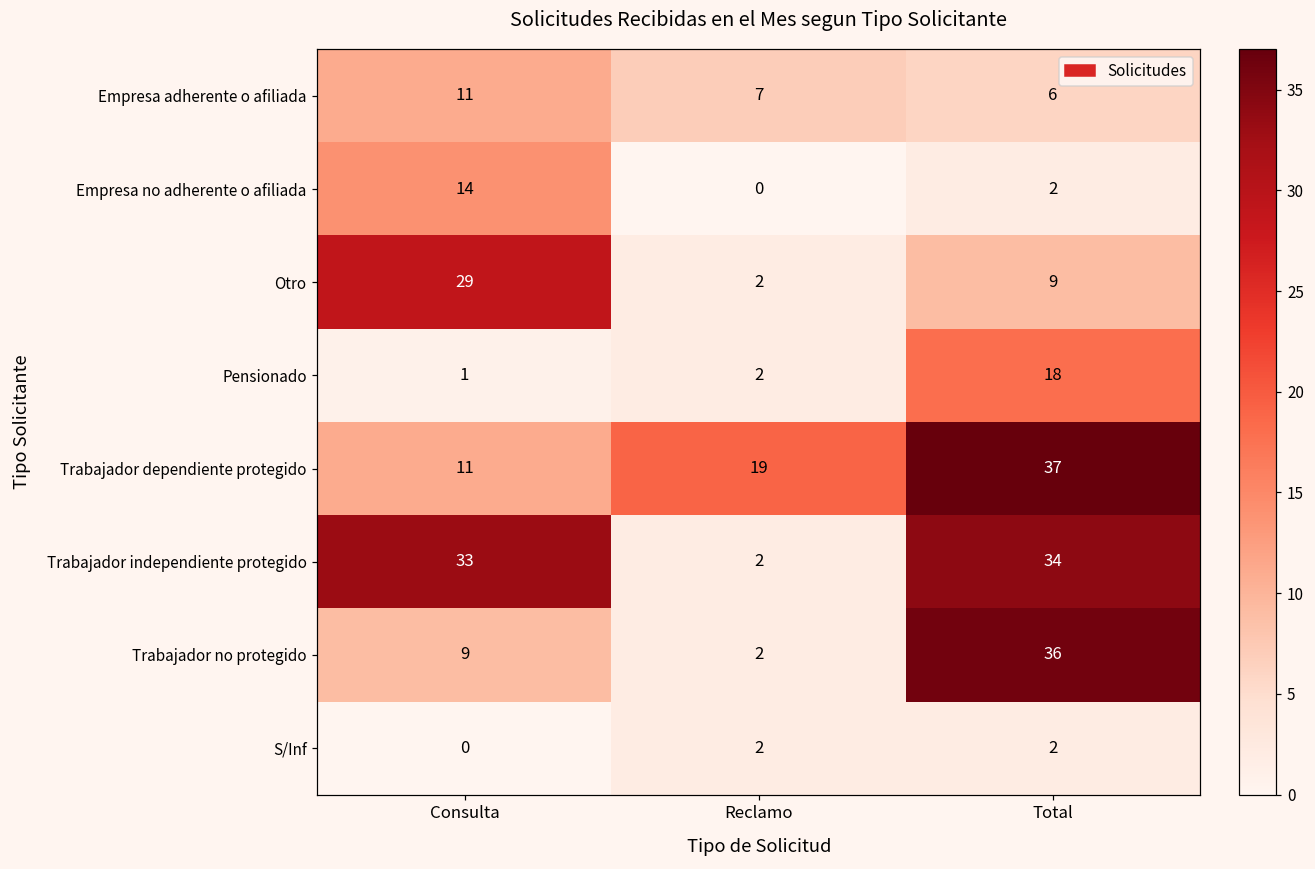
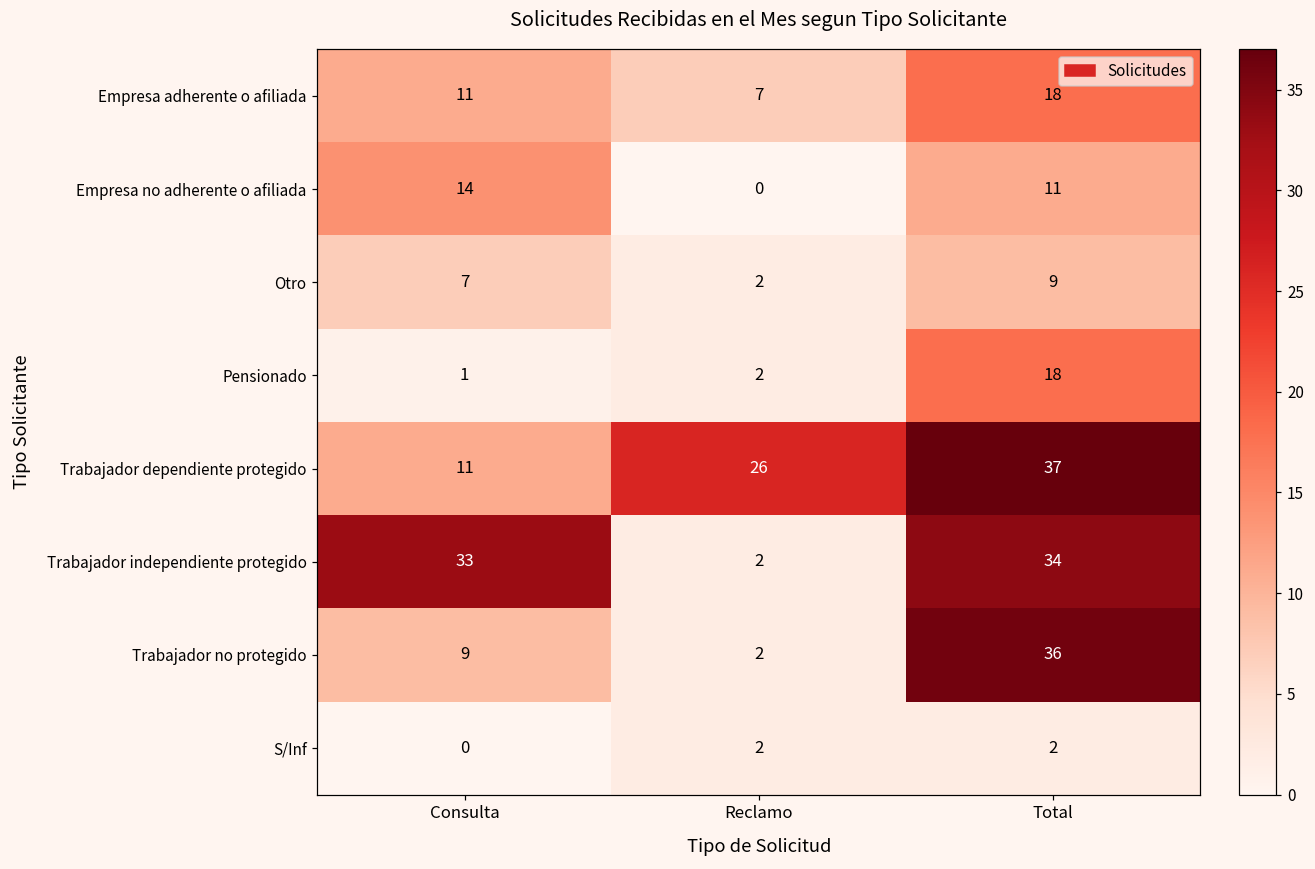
Empresa adherente o afiliada, Total: 6 -> 18
Empresa no adherente o afiliada, Total: 2 -> 11
Otro, Consulta: 29 -> 7
Trabajador dependiente protegido, Reclamo: 19 -> 26
